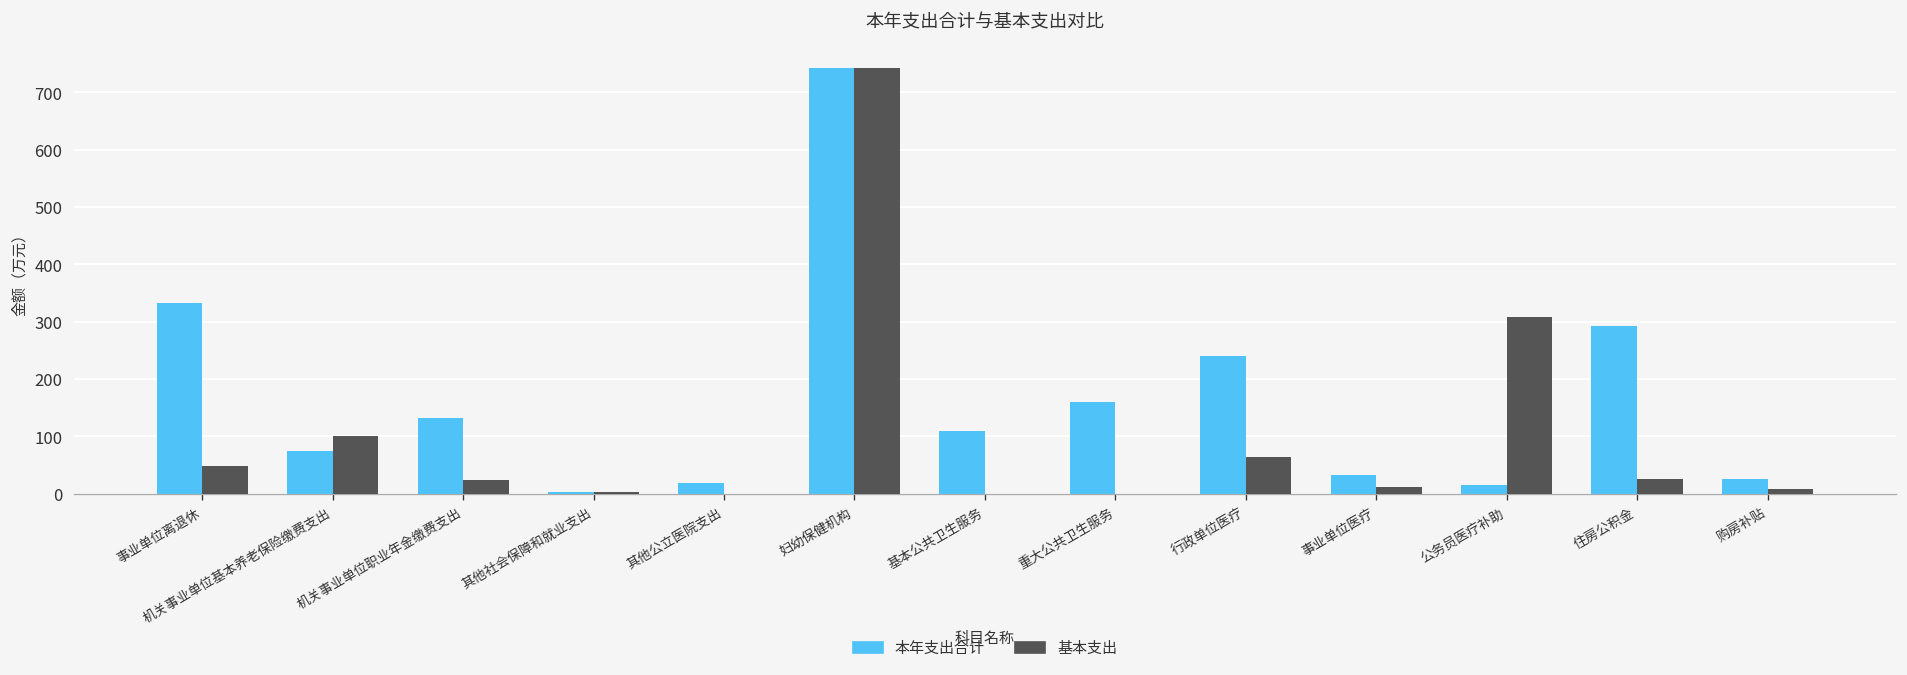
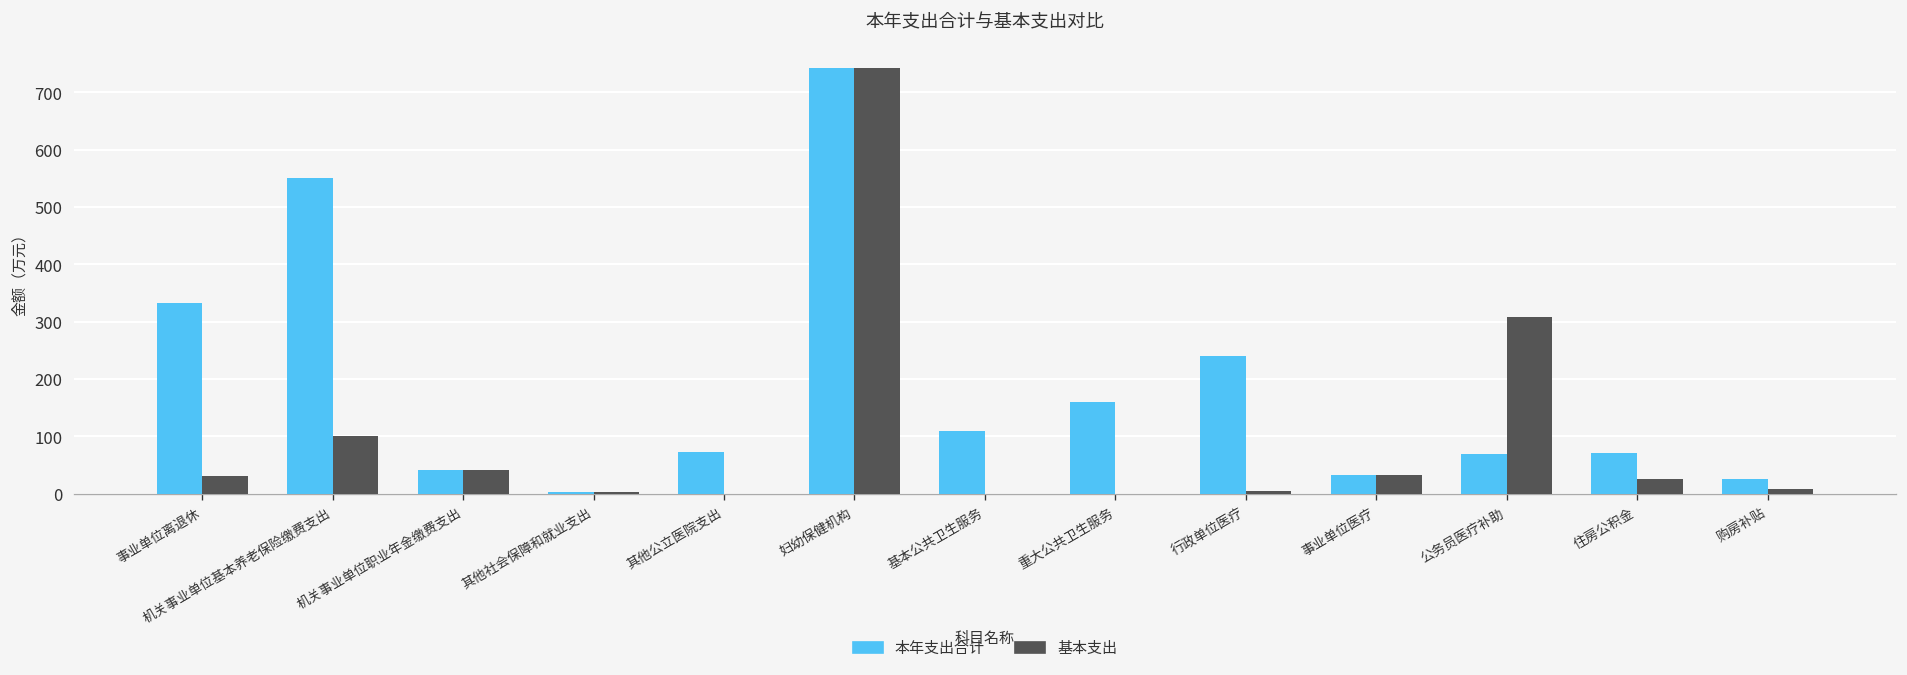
基本支出, 事业单位离退休: 50 -> 30
本年支出合计, 机关事业单位基本养老保险缴费支出: 70 -> 550
本年支出合计, 机关事业单位职业年金缴费支出: 130 -> 40
基本支出, 机关事业单位职业年金缴费支出: 20 -> 40
本年支出合计, 其他公立医院支出: 20 -> 70
基本支出, 行政单位医疗: 60 -> 0
基本支出, 事业单位医疗: 10 -> 30
本年支出合计, 公务员医疗补助: 20 -> 70
本年支出合计, 住房公积金: 290 -> 70
